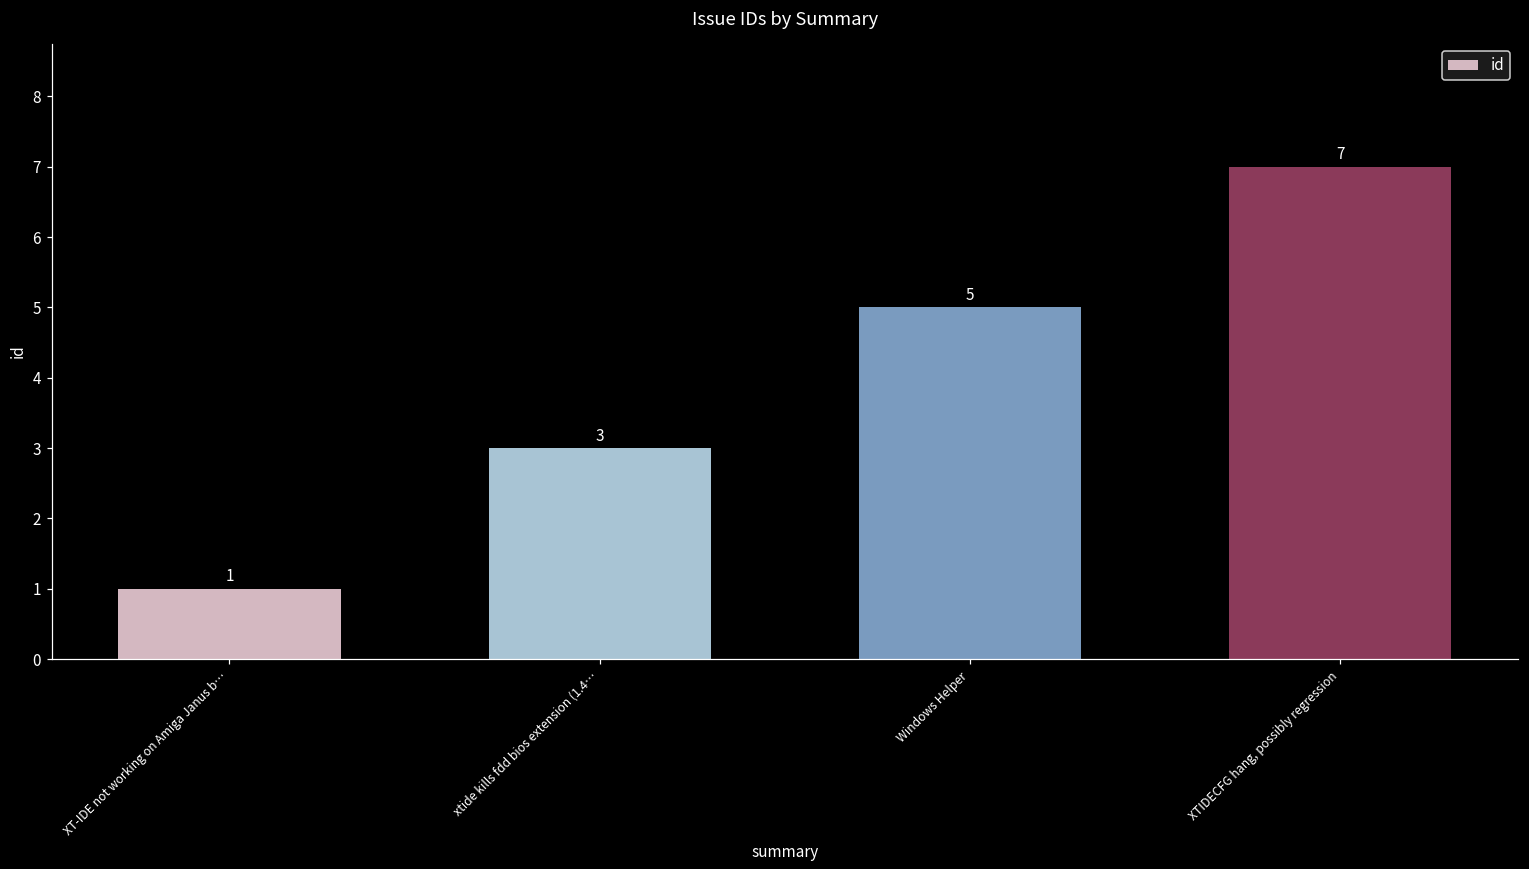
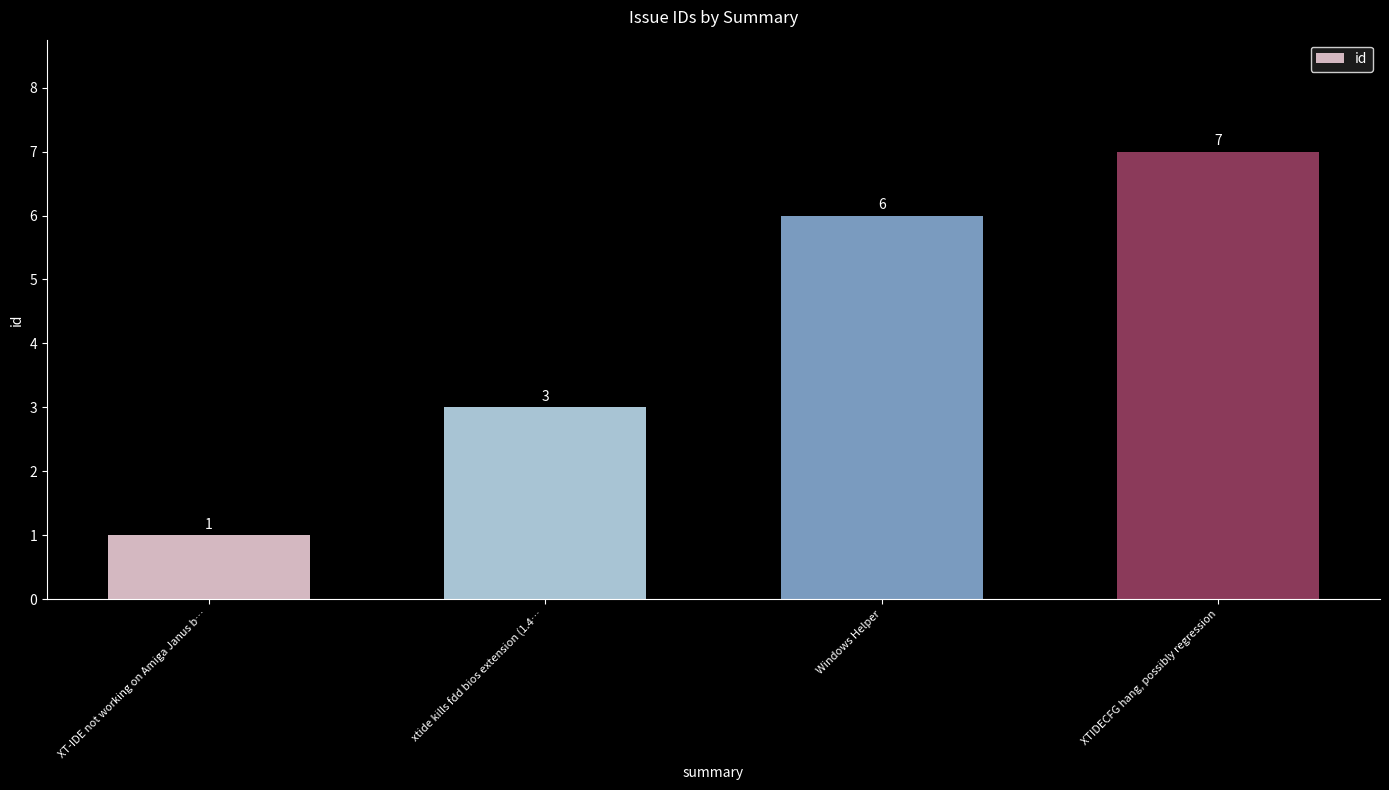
Windows Helper: 5 -> 6
